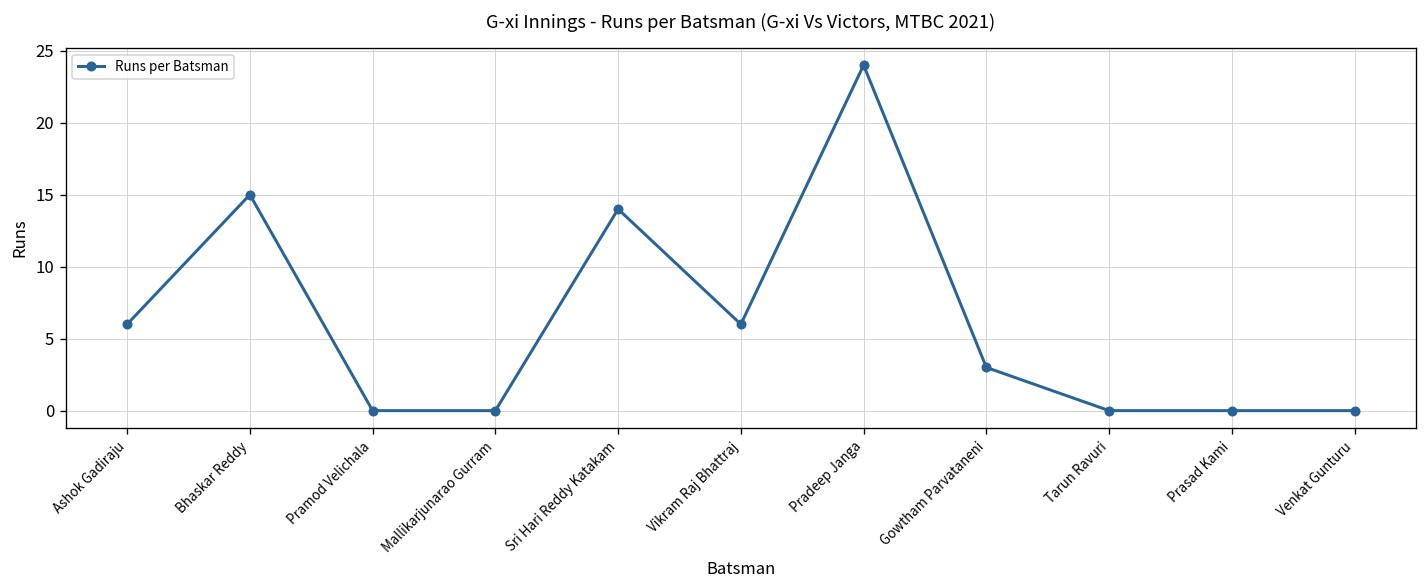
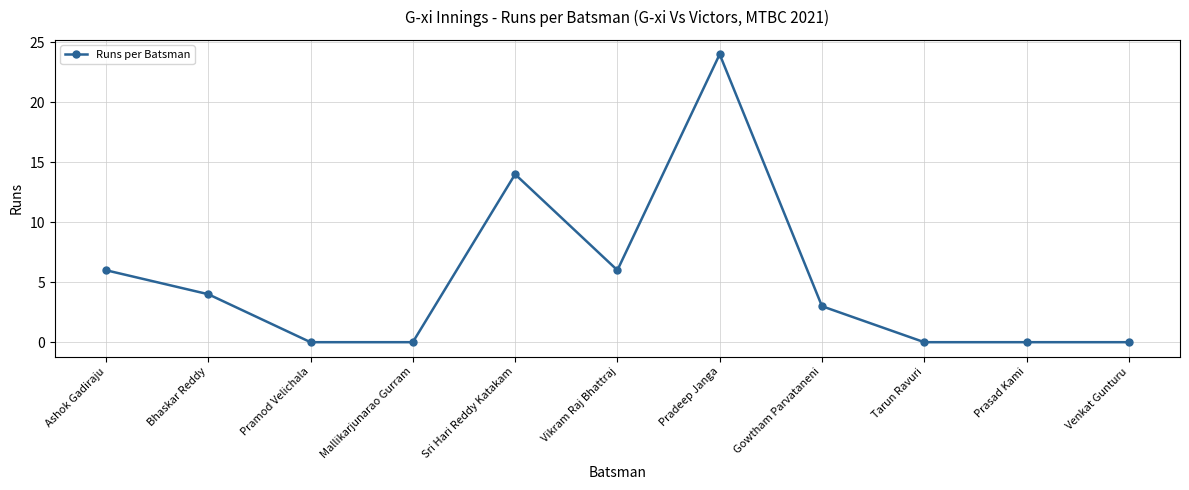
Bhaskar Reddy: 15 -> 4
